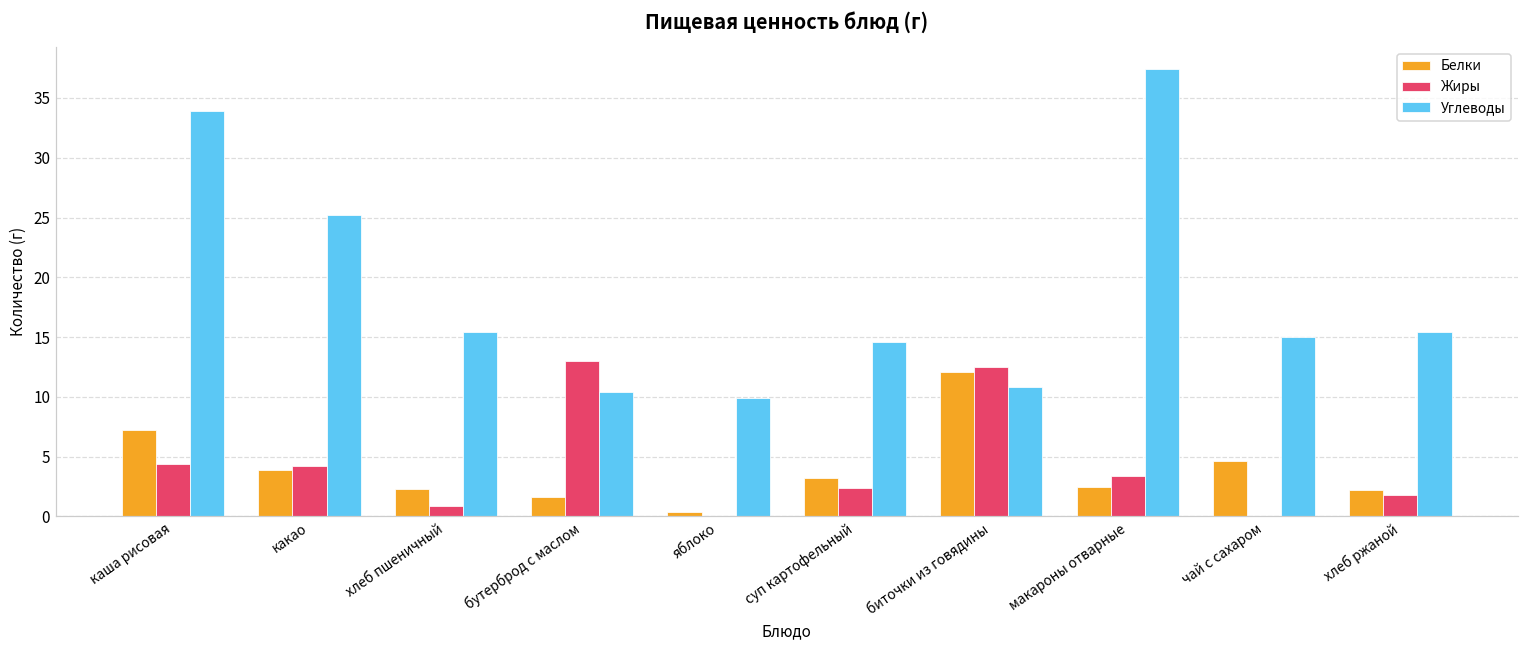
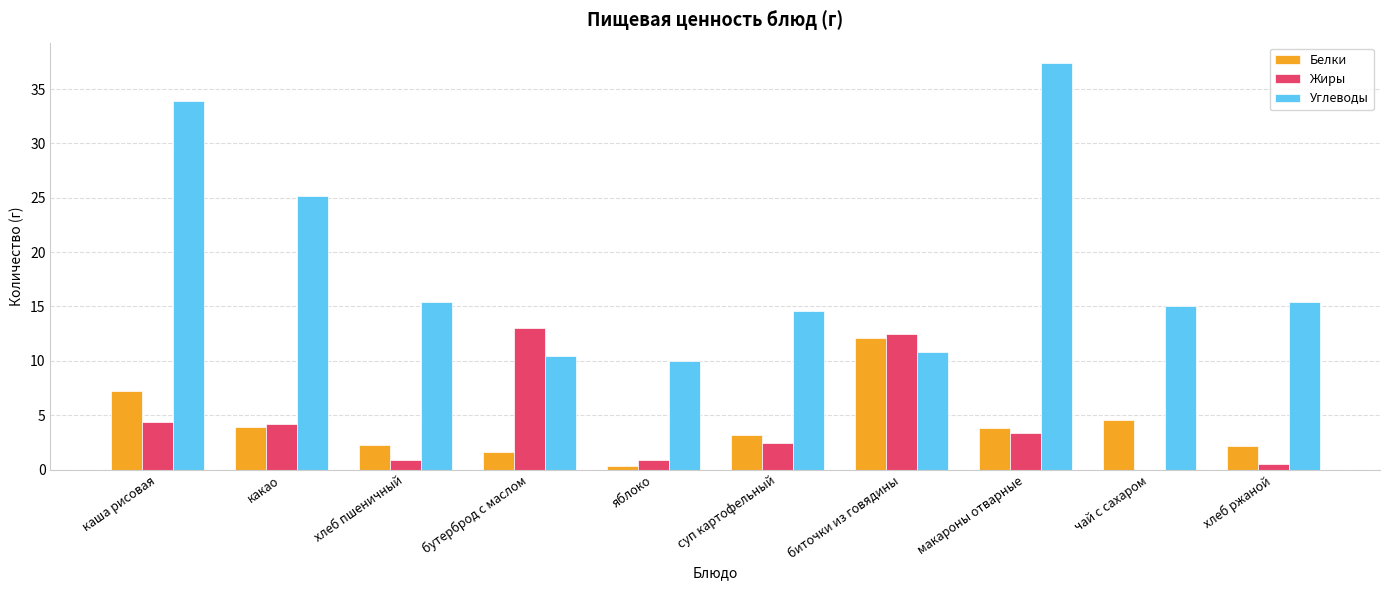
Жиры, яблоко: 0.0 -> 0.9
Белки, макароны отварные: 2.5 -> 3.8
Жиры, хлеб ржаной: 1.8 -> 0.5
